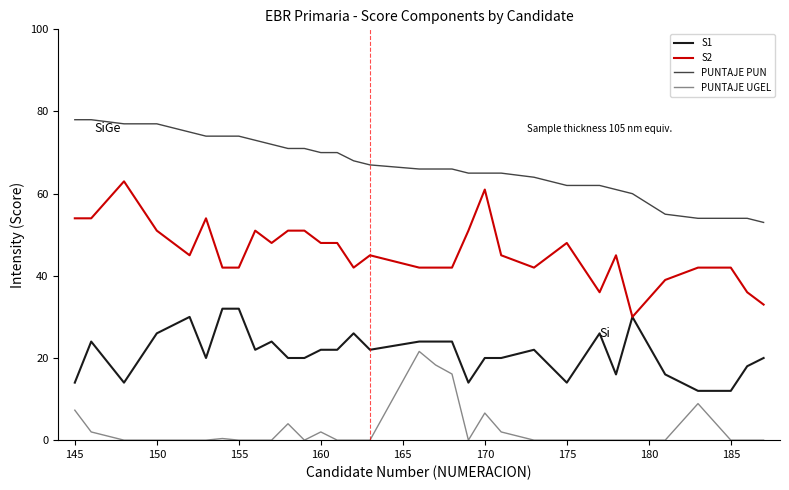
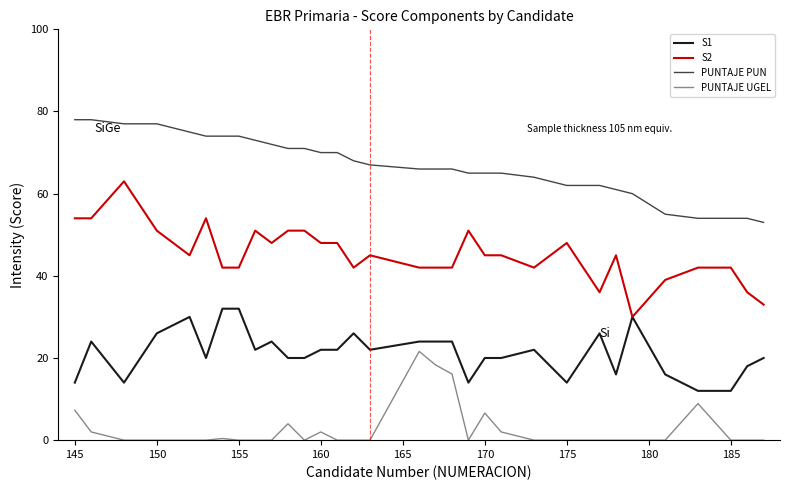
S2, 170: 61 -> 45
